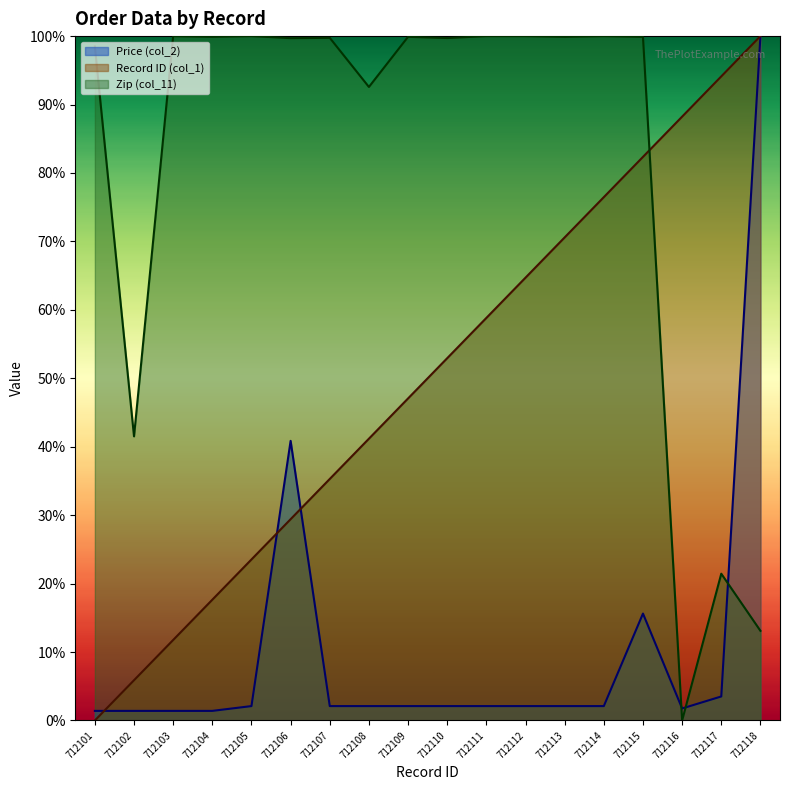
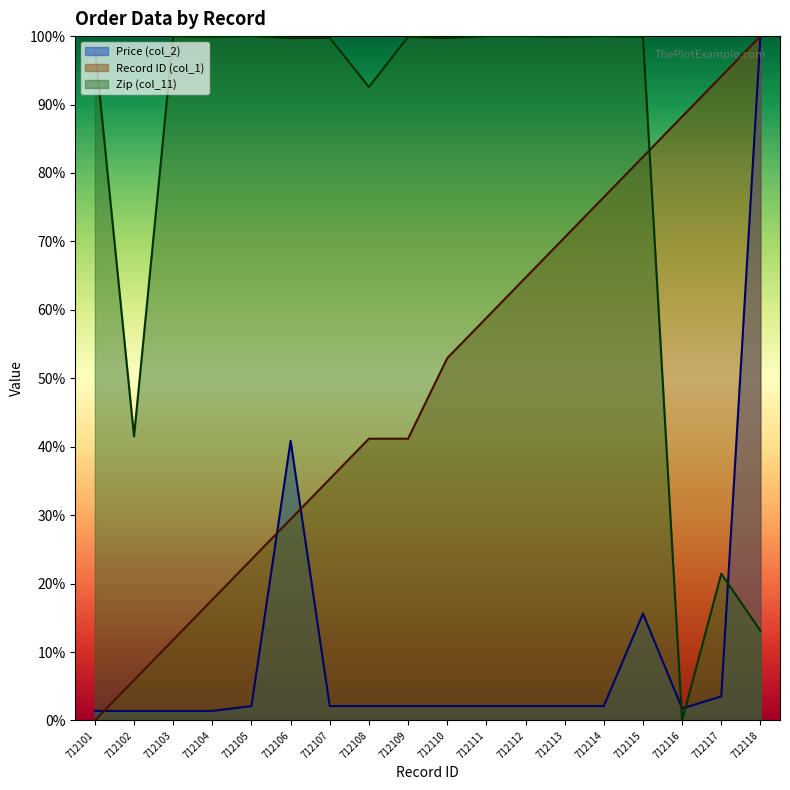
Record ID (col_1), 712109: 47% -> 41%
